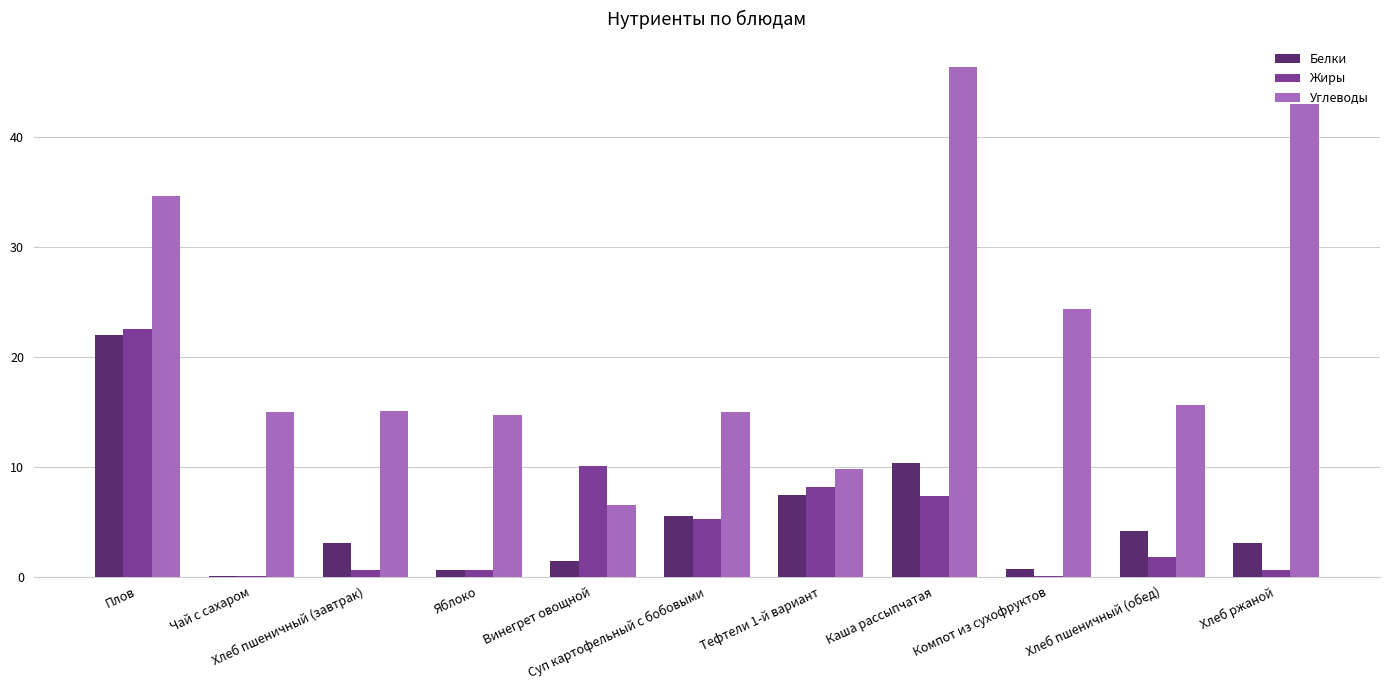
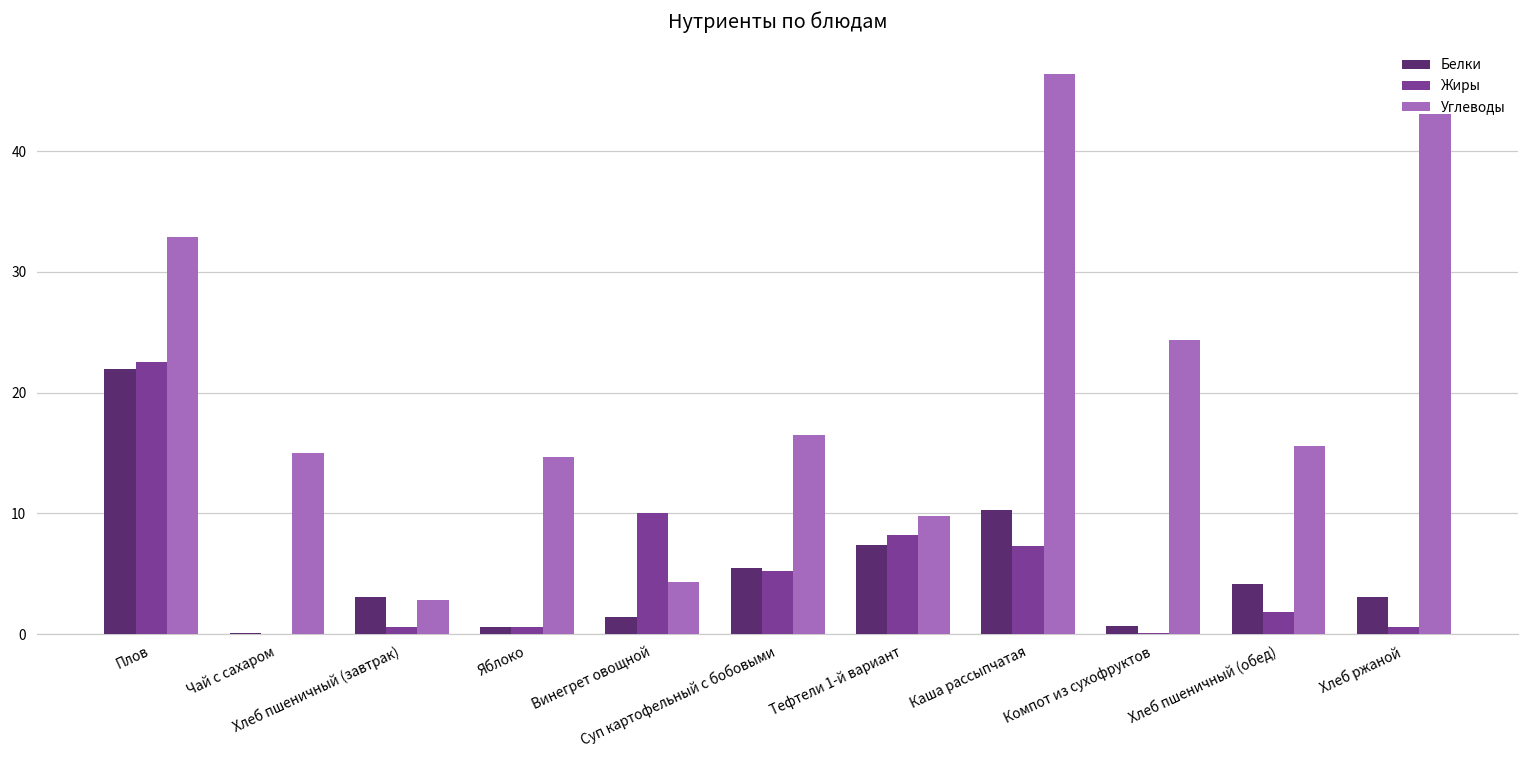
Углеводы, Плов: 34.7 -> 32.9
Углеводы, Хлеб пшеничный (завтрак): 15.1 -> 2.9
Углеводы, Винегрет овощной: 6.6 -> 4.3
Углеводы, Суп картофельный с бобовыми: 15.0 -> 16.5
